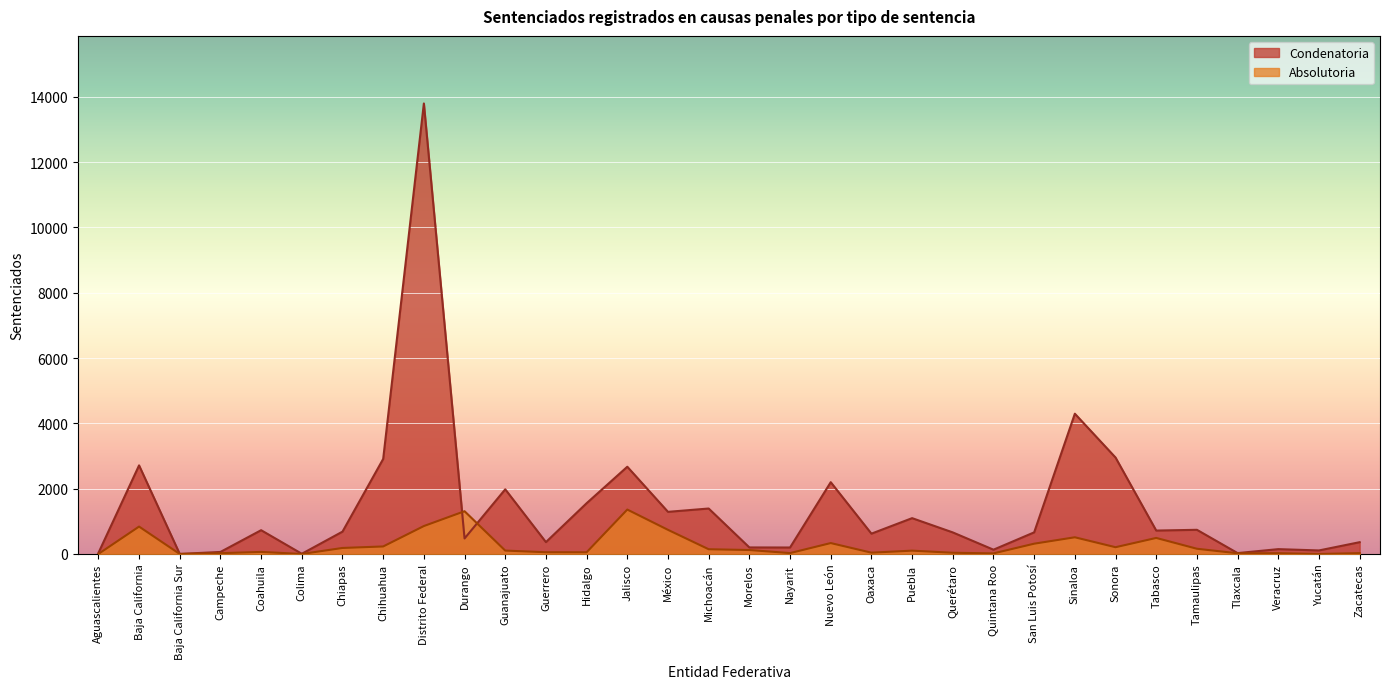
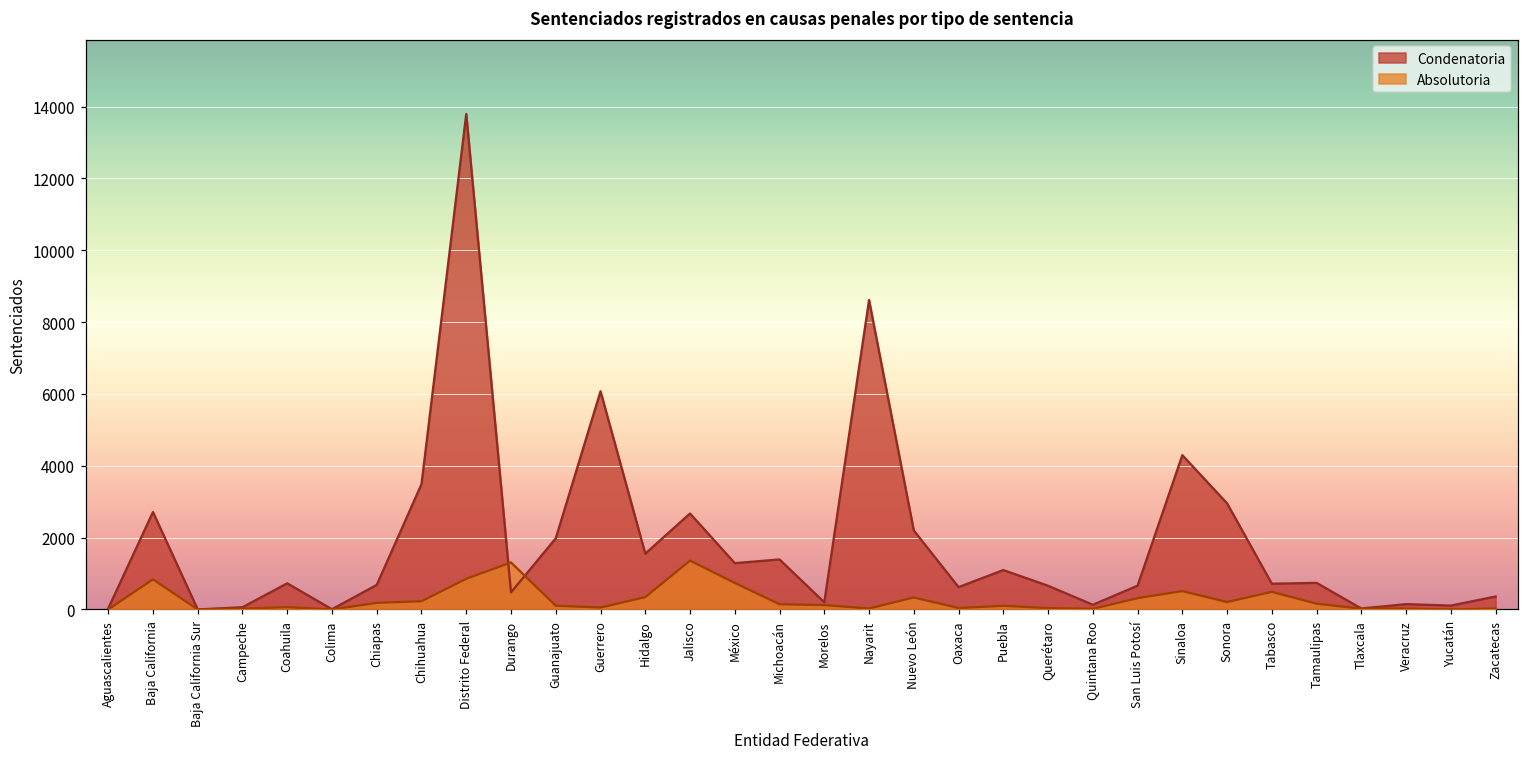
Condenatoria, Chihuahua: 2900 -> 3500
Condenatoria, Guerrero: 400 -> 6100
Absolutoria, Hidalgo: 100 -> 300
Condenatoria, Nayarit: 200 -> 8600
